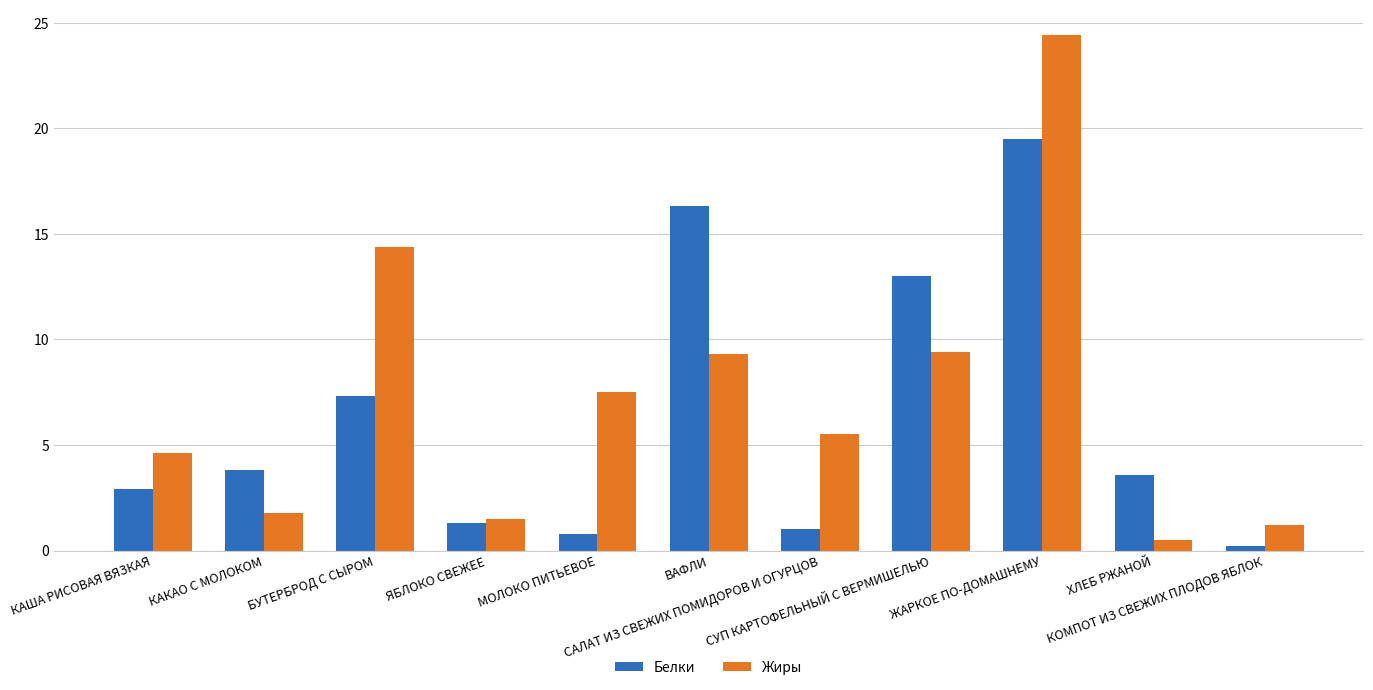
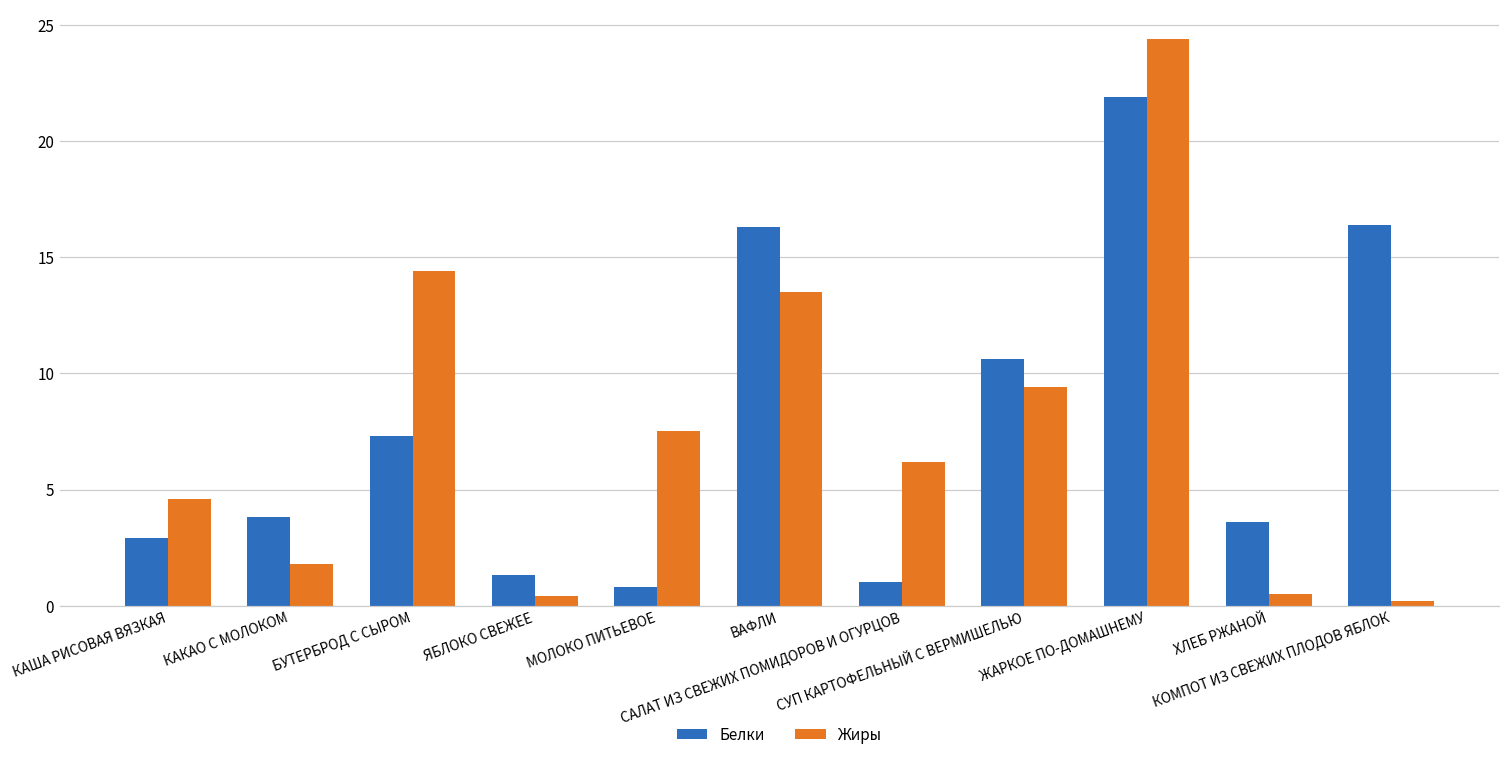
Жиры, ЯБЛОКО СВЕЖЕЕ: 1.5 -> 0.4
Жиры, ВАФЛИ: 9.3 -> 13.5
Жиры, САЛАТ ИЗ СВЕЖИХ ПОМИДОРОВ И ОГУРЦОВ: 5.5 -> 6.2
Белки, СУП КАРТОФЕЛЬНЫЙ С ВЕРМИШЕЛЬЮ: 13.0 -> 10.6
Белки, ЖАРКОЕ ПО-ДОМАШНЕМУ: 19.5 -> 21.9
Белки, КОМПОТ ИЗ СВЕЖИХ ПЛОДОВ ЯБЛОК: 0.2 -> 16.4
Жиры, КОМПОТ ИЗ СВЕЖИХ ПЛОДОВ ЯБЛОК: 1.2 -> 0.2
